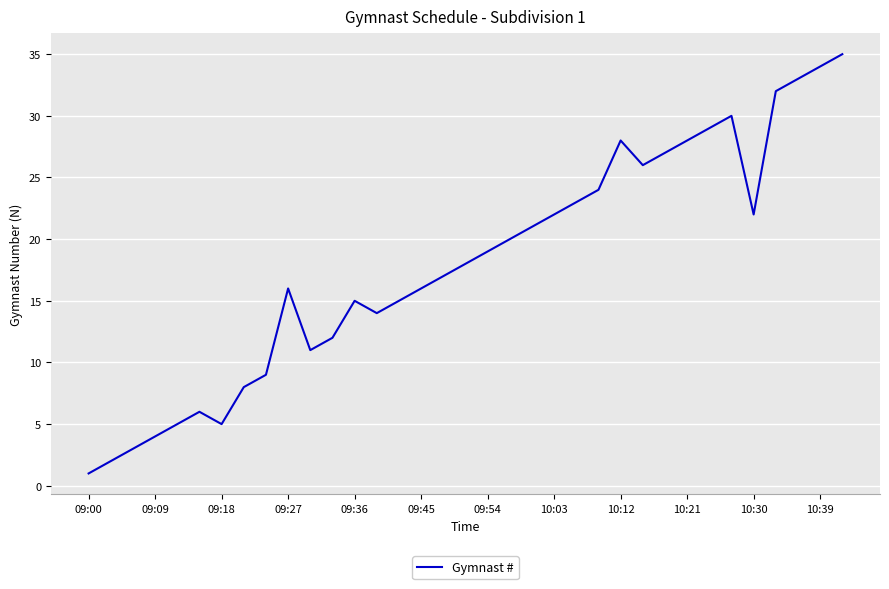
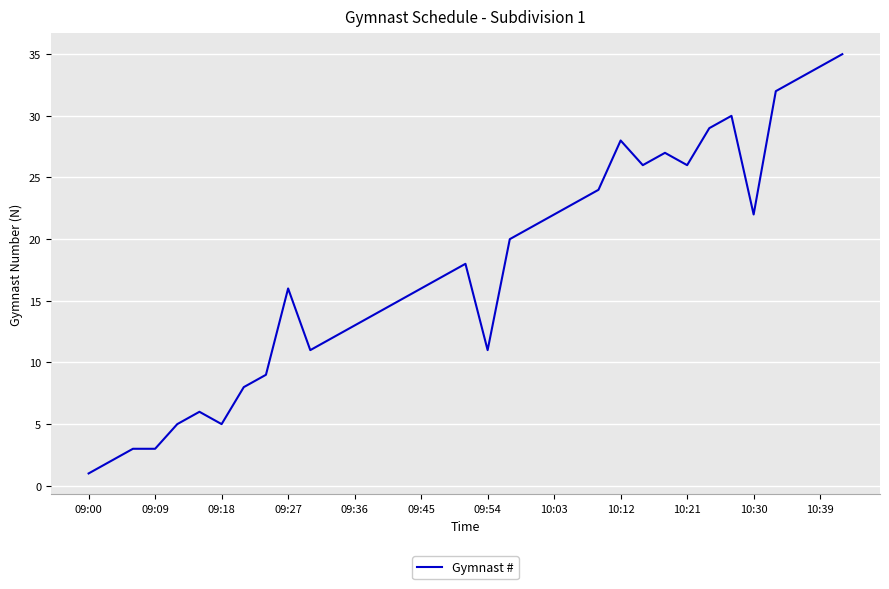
09:09: 4 -> 3
09:36: 15 -> 13
09:54: 19 -> 11
10:21: 28 -> 26
